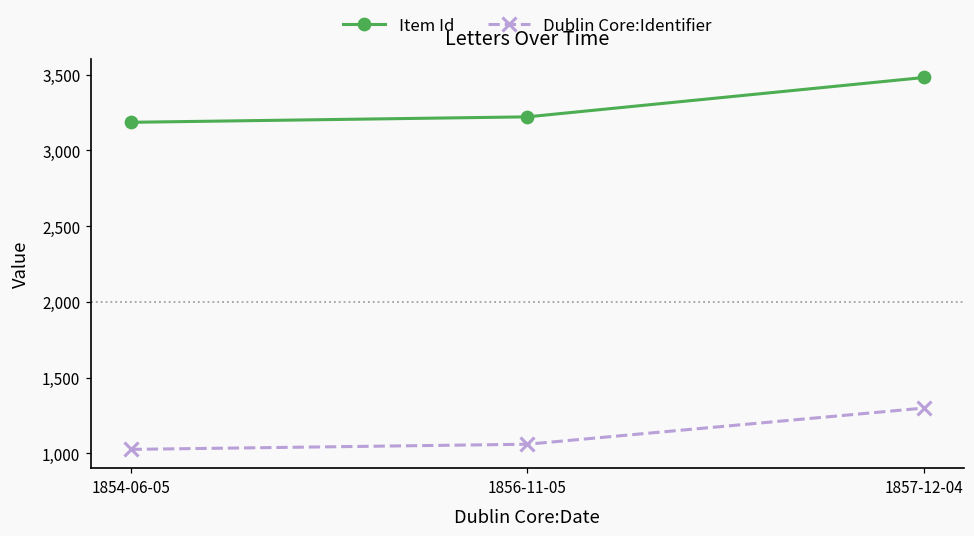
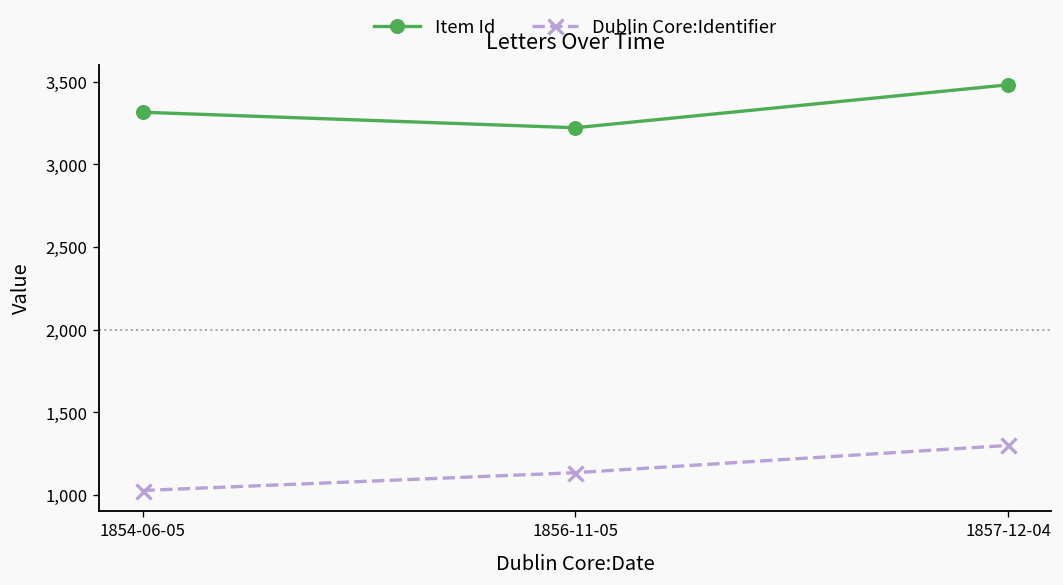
Item Id, 1854-06-05: 3,190 -> 3,320
Dublin Core:Identifier, 1856-11-05: 1,060 -> 1,130
